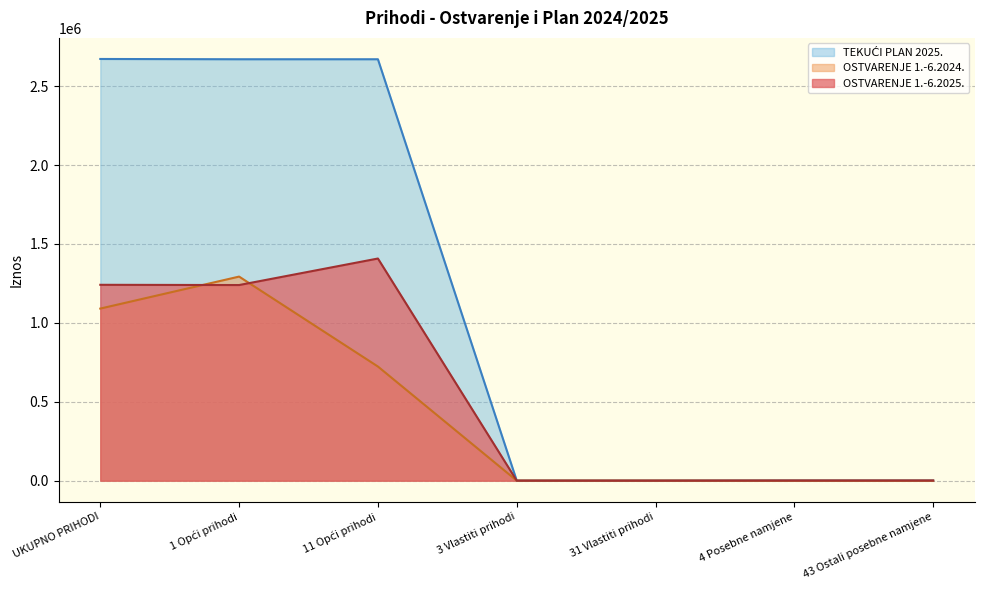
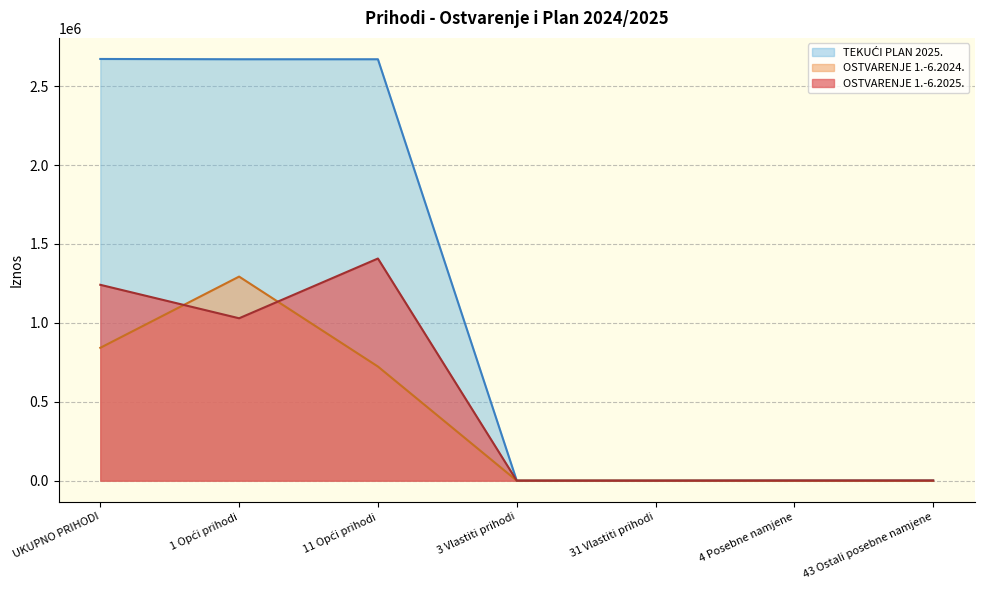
OSTVARENJE 1.-6.2024., UKUPNO PRIHODI: 1090000 -> 840000
OSTVARENJE 1.-6.2025., 1 Opći prihodi: 1240000 -> 1030000
